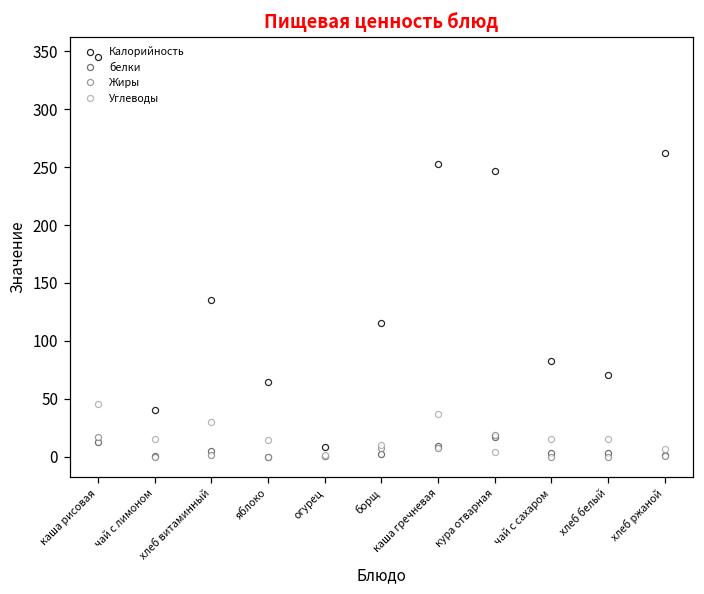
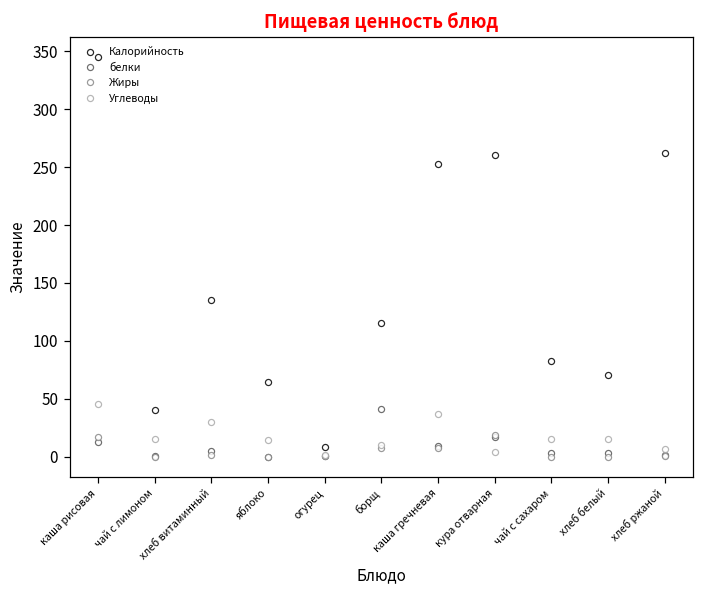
белки, борщ: 2 -> 41
Калорийность, кура отварная: 247 -> 260
